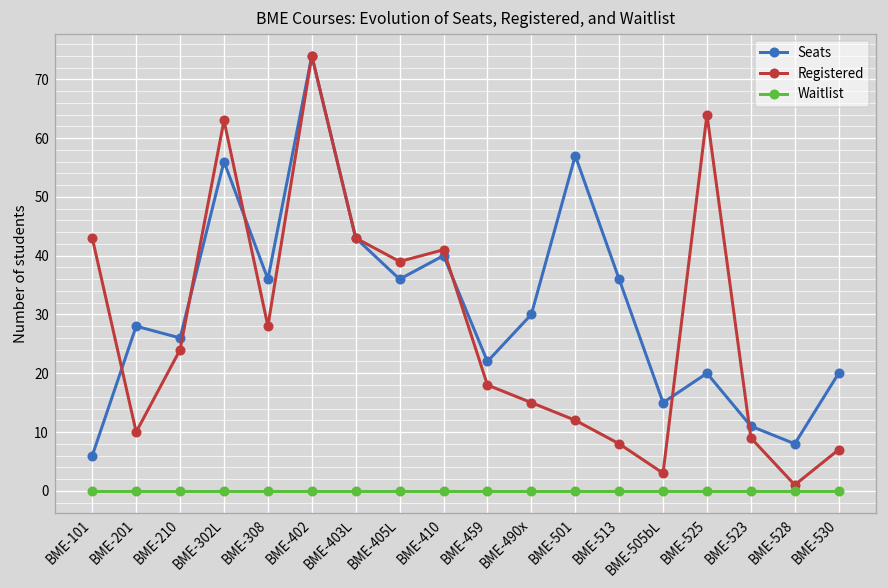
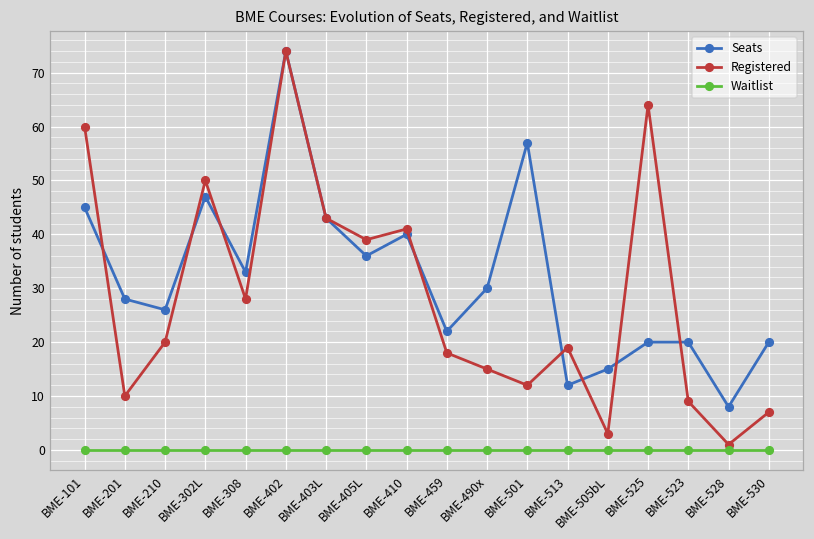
Seats, BME-101: 6 -> 45
Registered, BME-101: 43 -> 60
Registered, BME-210: 24 -> 20
Seats, BME-302L: 56 -> 47
Registered, BME-302L: 63 -> 50
Seats, BME-308: 36 -> 33
Seats, BME-513: 36 -> 12
Registered, BME-513: 8 -> 19
Seats, BME-523: 11 -> 20
